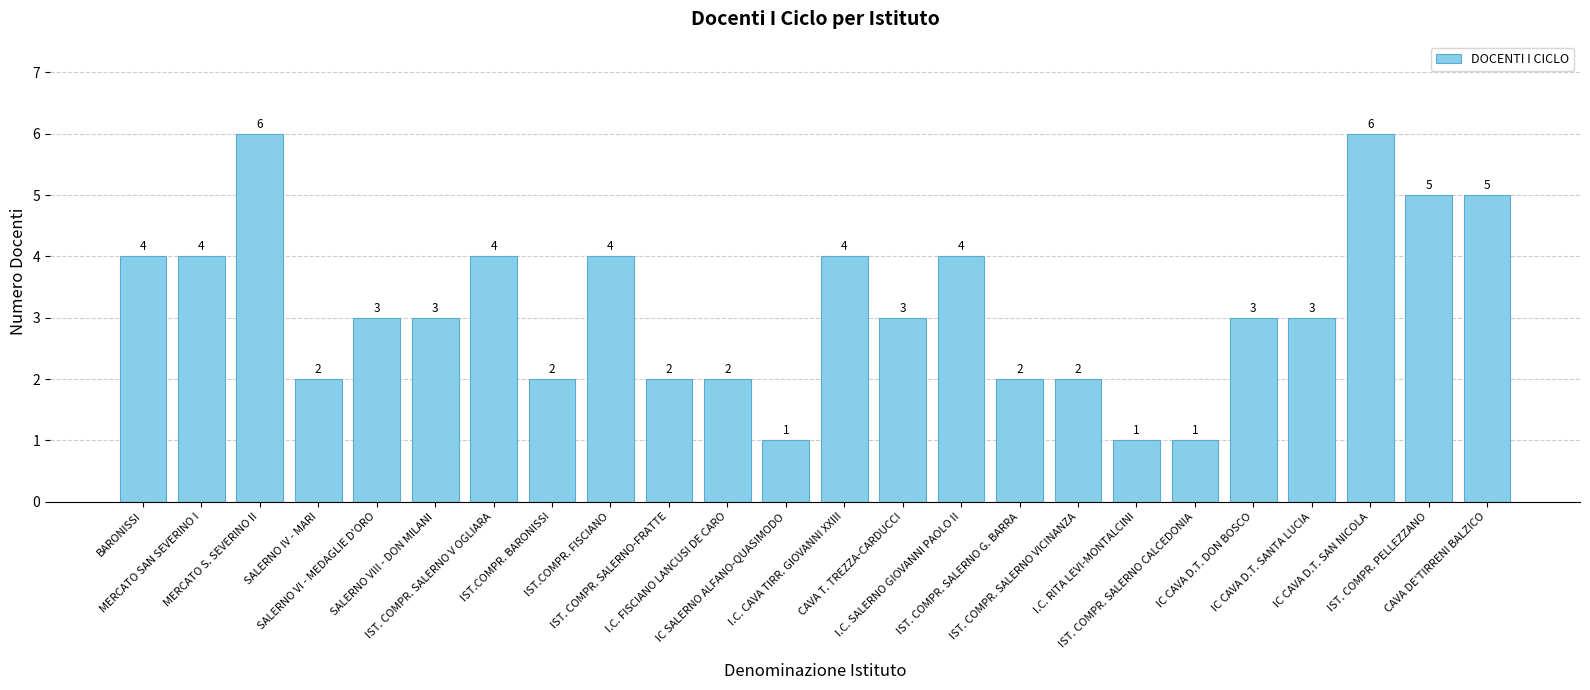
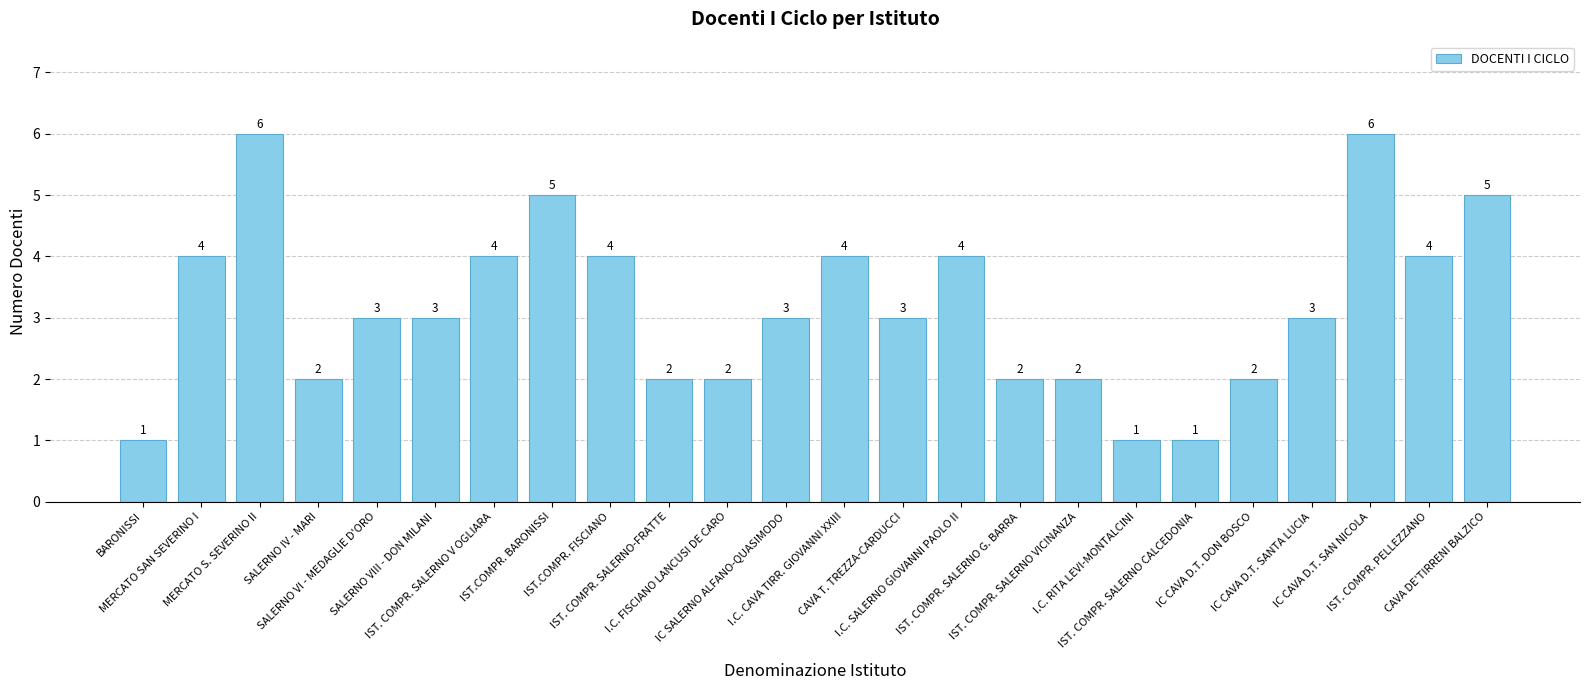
BARONISSI: 4 -> 1
IST.COMPR. BARONISSI: 2 -> 5
IC SALERNO ALFANO-QUASIMODO: 1 -> 3
IC CAVA D.T. DON BOSCO: 3 -> 2
IST. COMPR. PELLEZZANO: 5 -> 4
